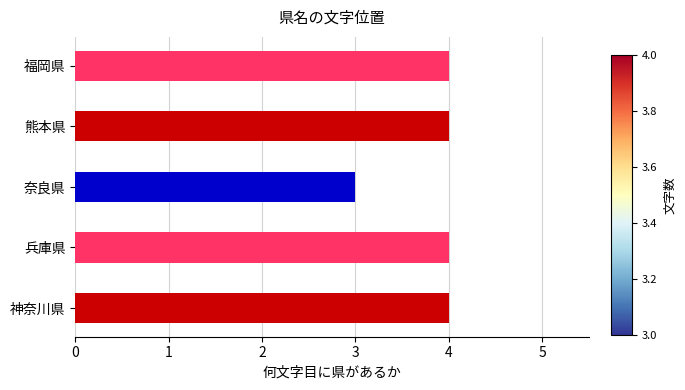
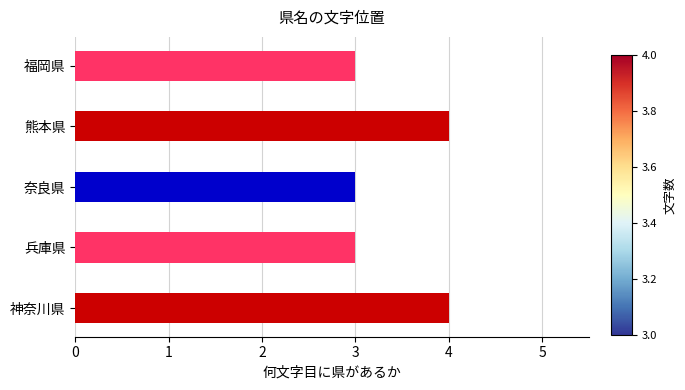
福岡県: 4 -> 3
兵庫県: 4 -> 3
